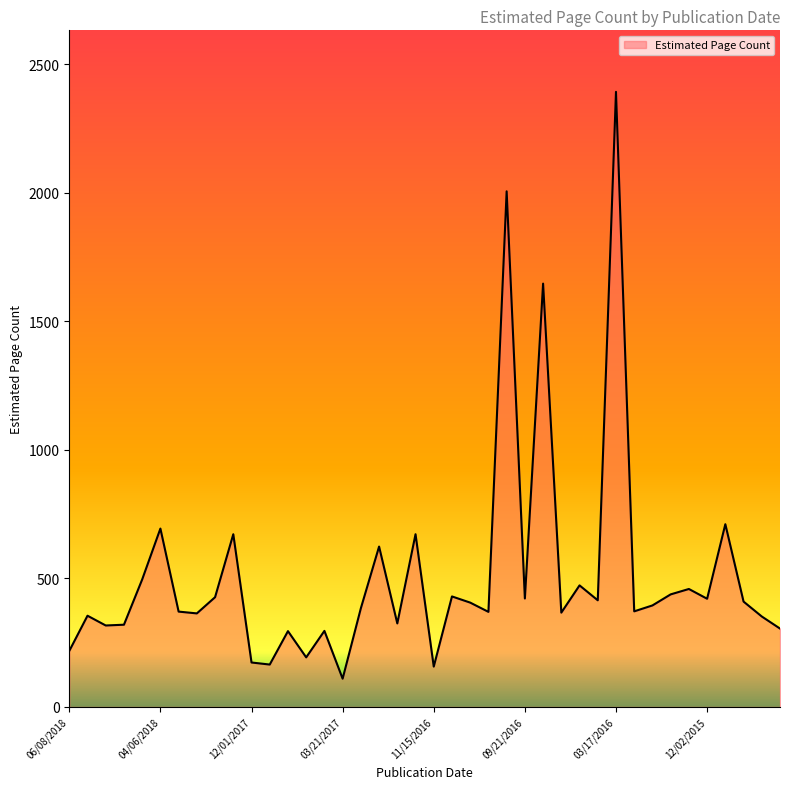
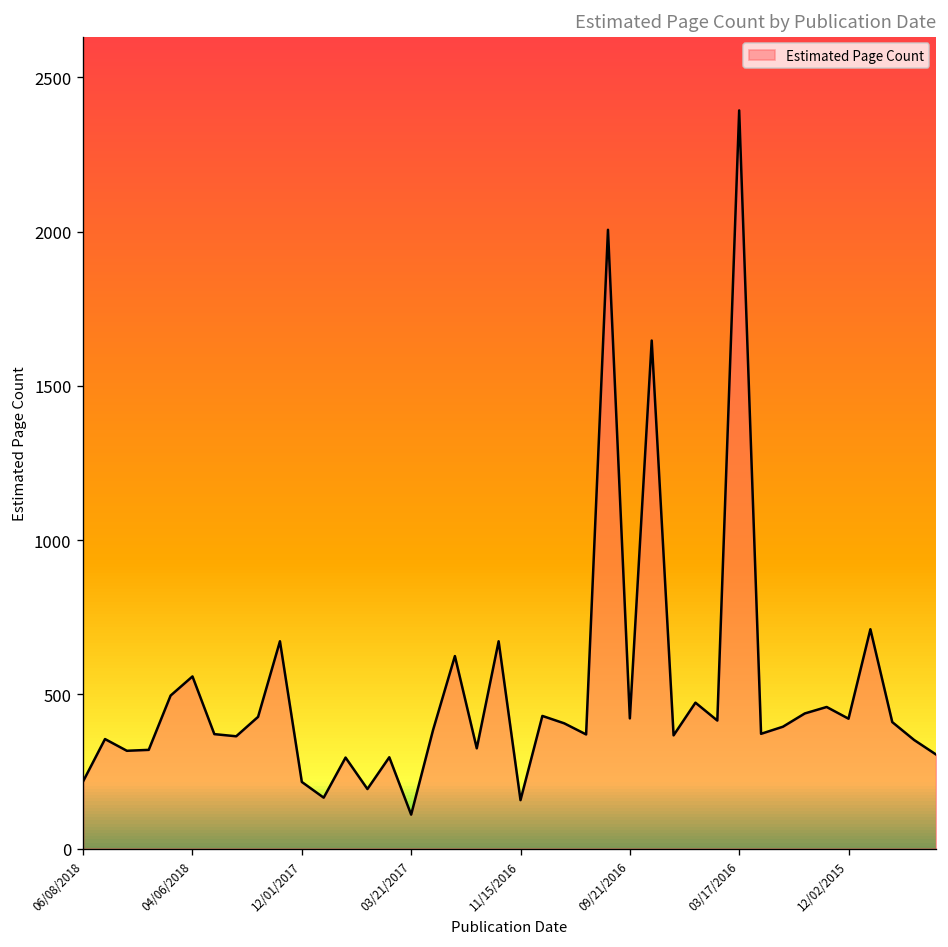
04/06/2018: 690 -> 560
12/01/2017: 170 -> 220
